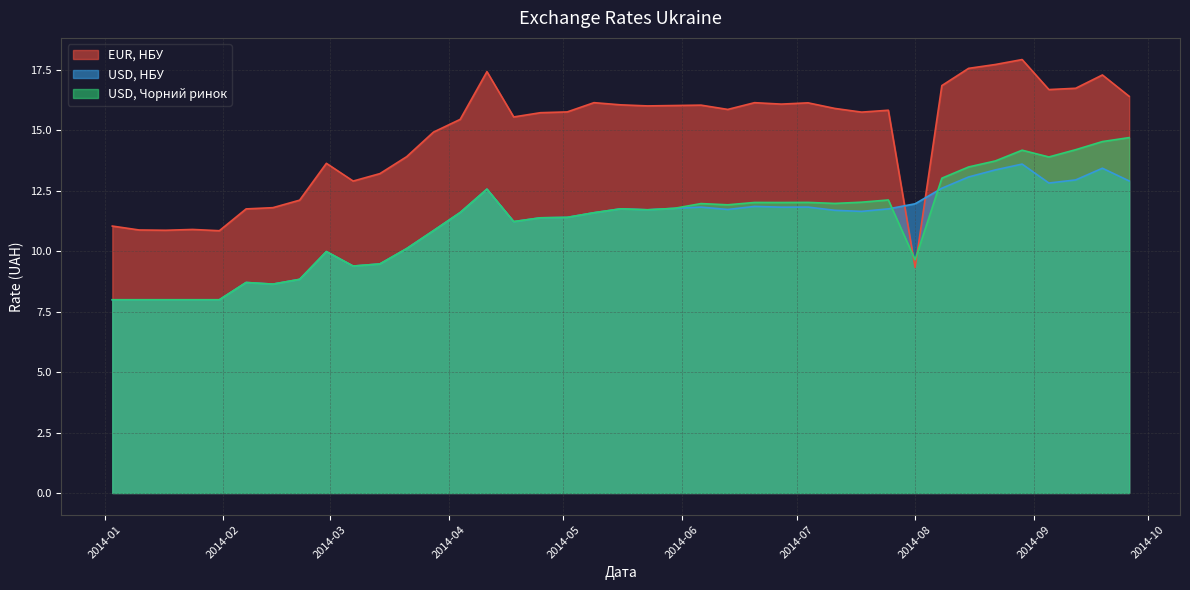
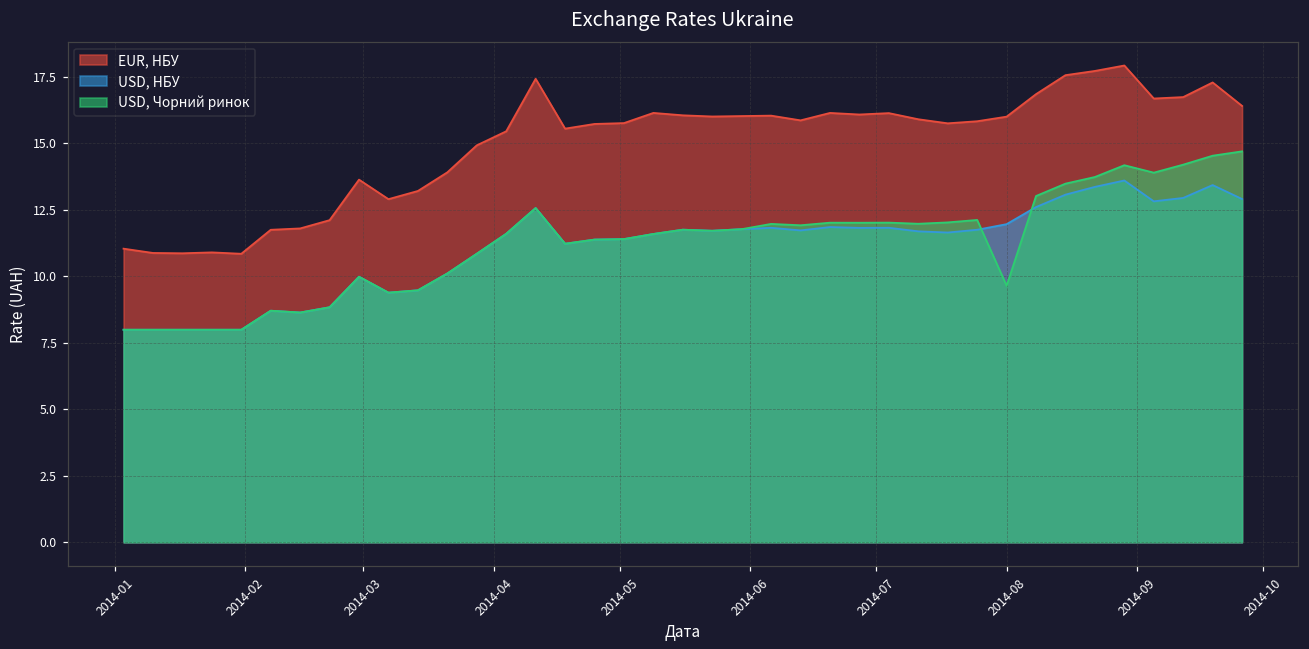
EUR, НБУ, 2014-08: 9.3 -> 16.0
